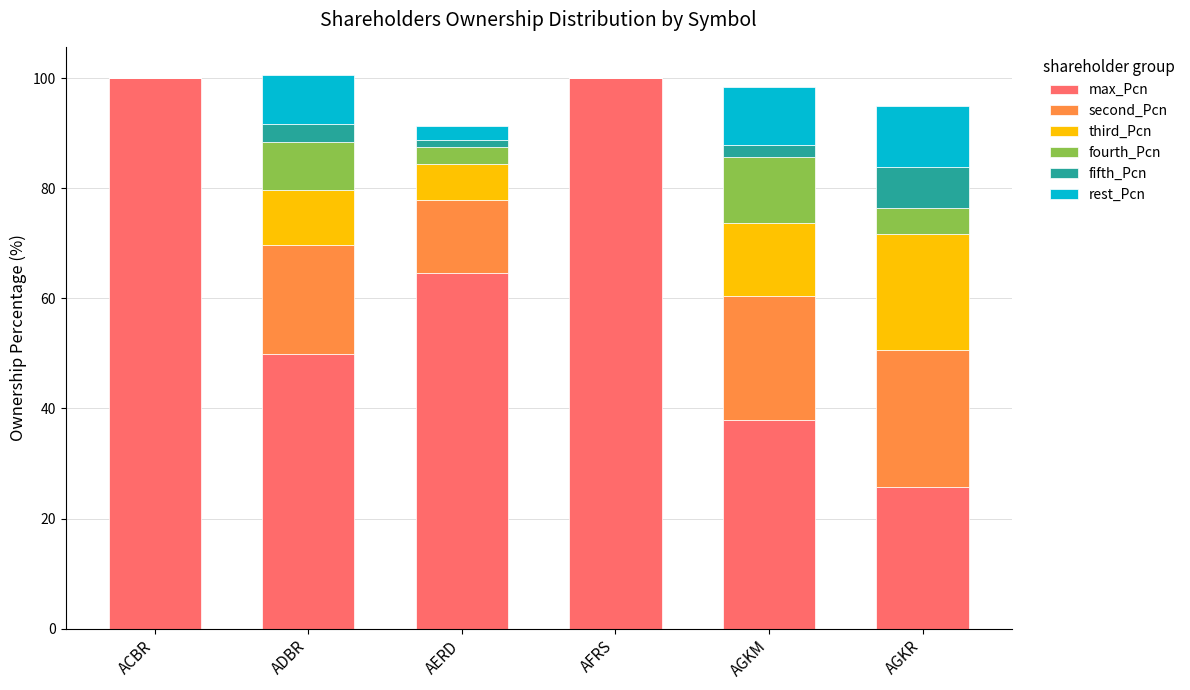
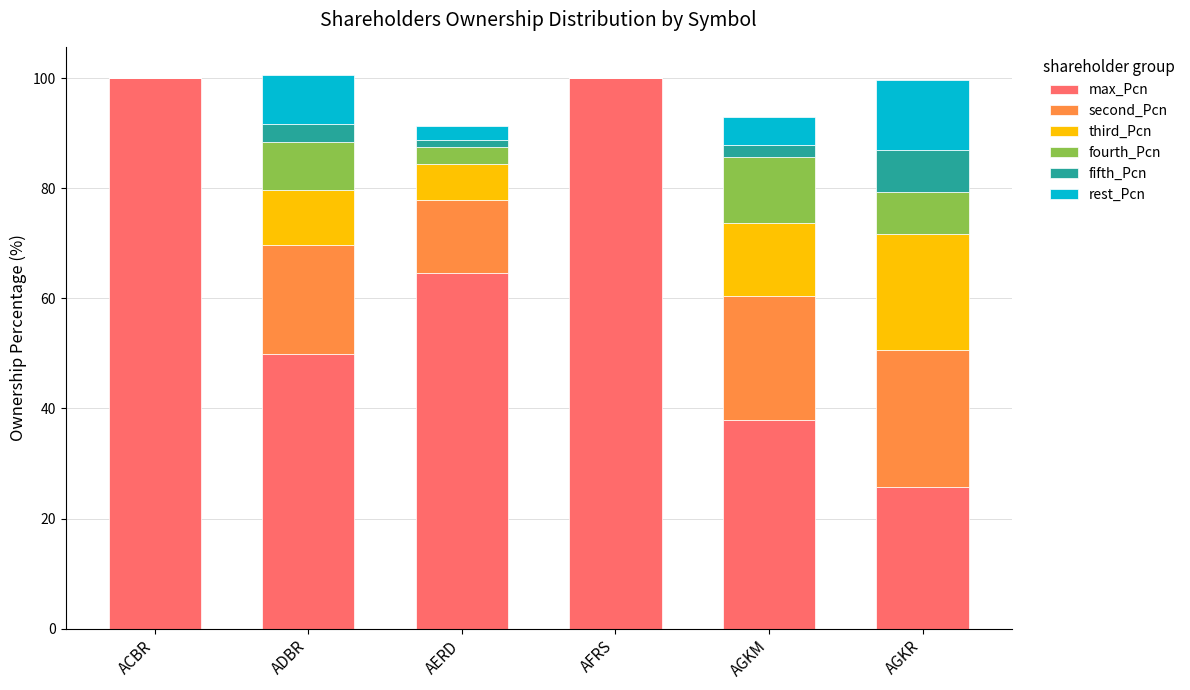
rest_Pcn, AGKM: 11 -> 5
fourth_Pcn, AGKR: 5 -> 8
rest_Pcn, AGKR: 11 -> 13
